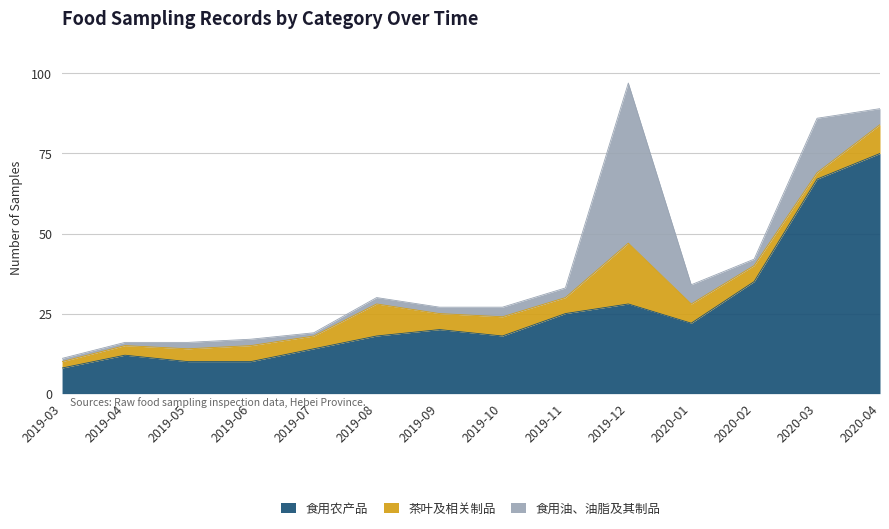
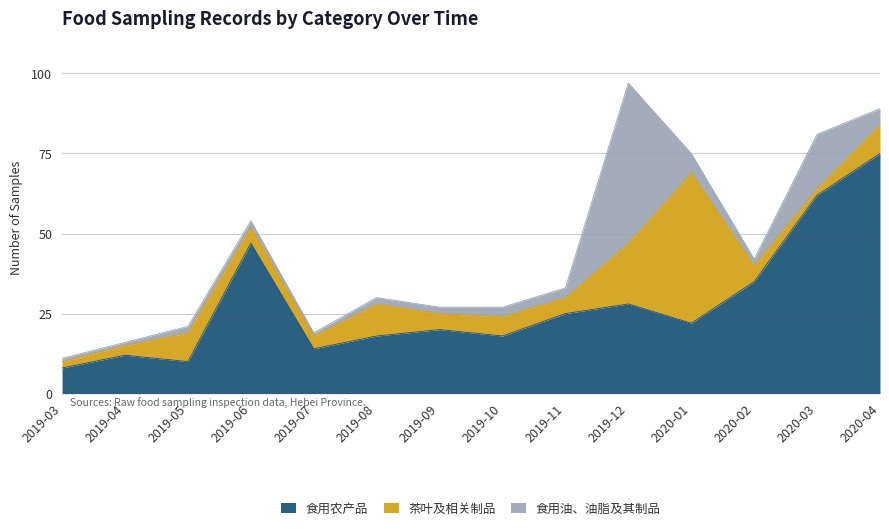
茶叶及相关制品, 2019-05: 4 -> 9
食用农产品, 2019-06: 10 -> 47
茶叶及相关制品, 2020-01: 6 -> 47
食用农产品, 2020-03: 67 -> 62
